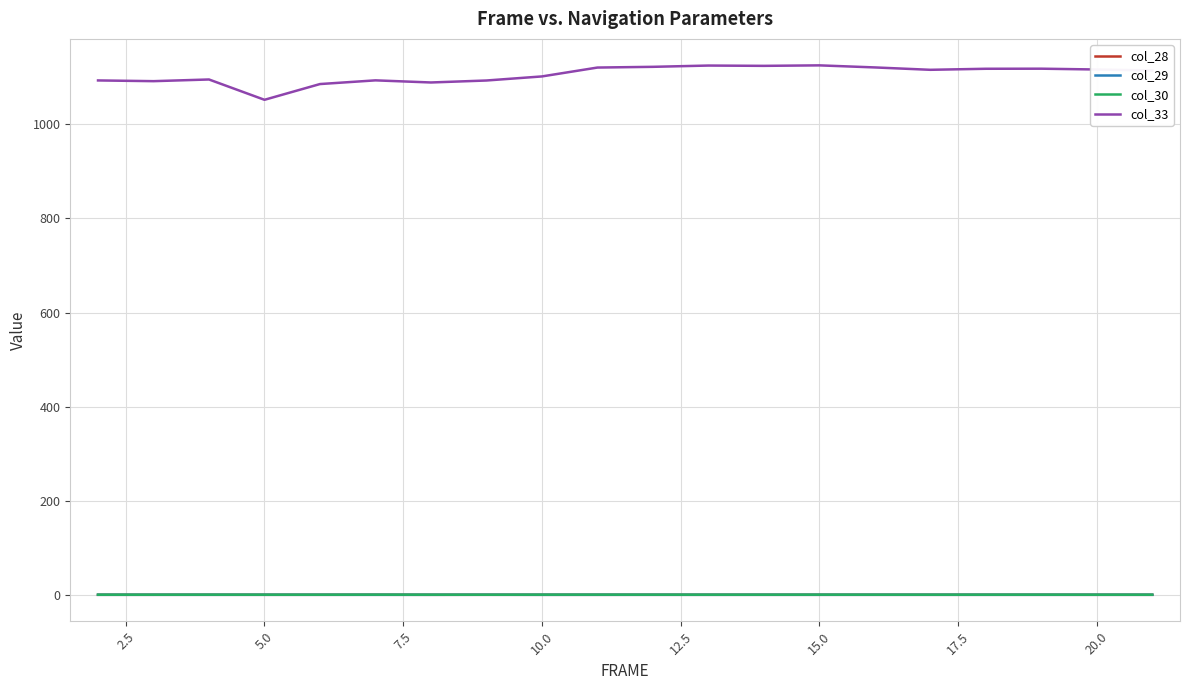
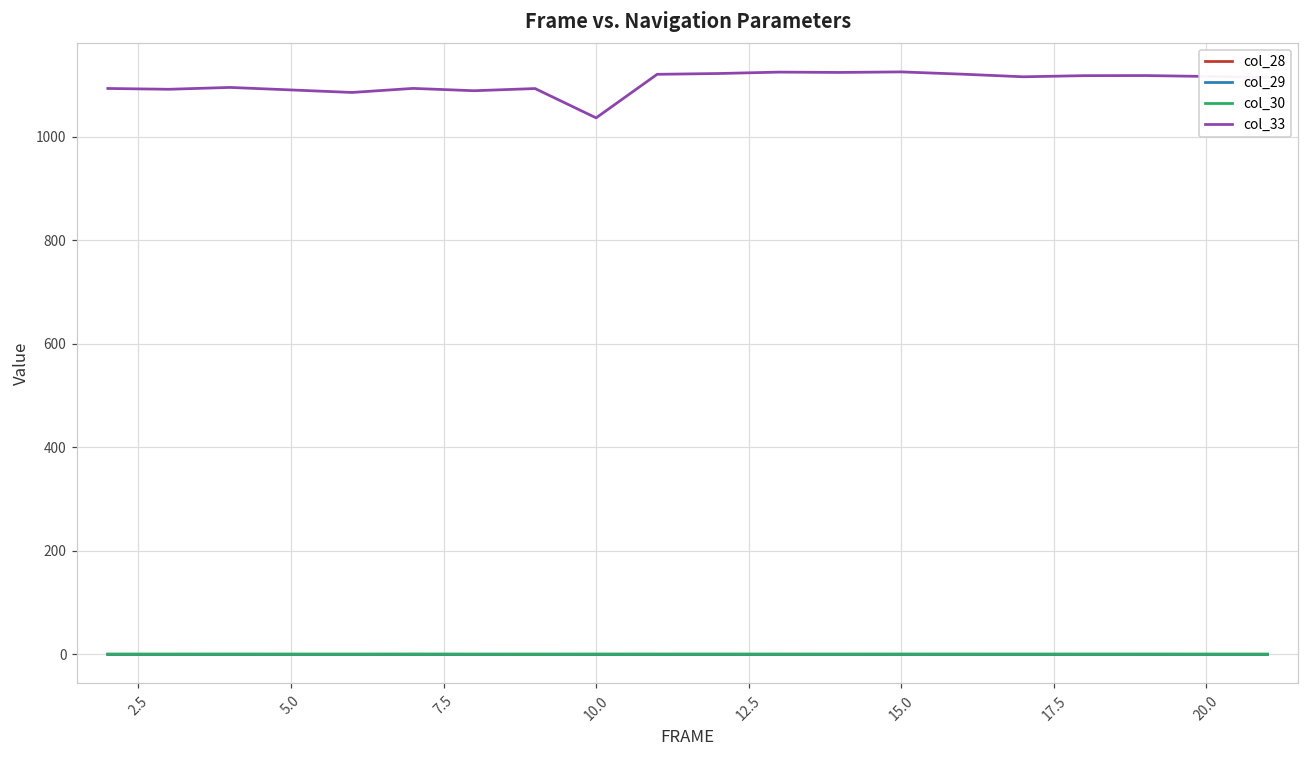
col_33, 5.0: 1050 -> 1090
col_33, 10.0: 1100 -> 1040
